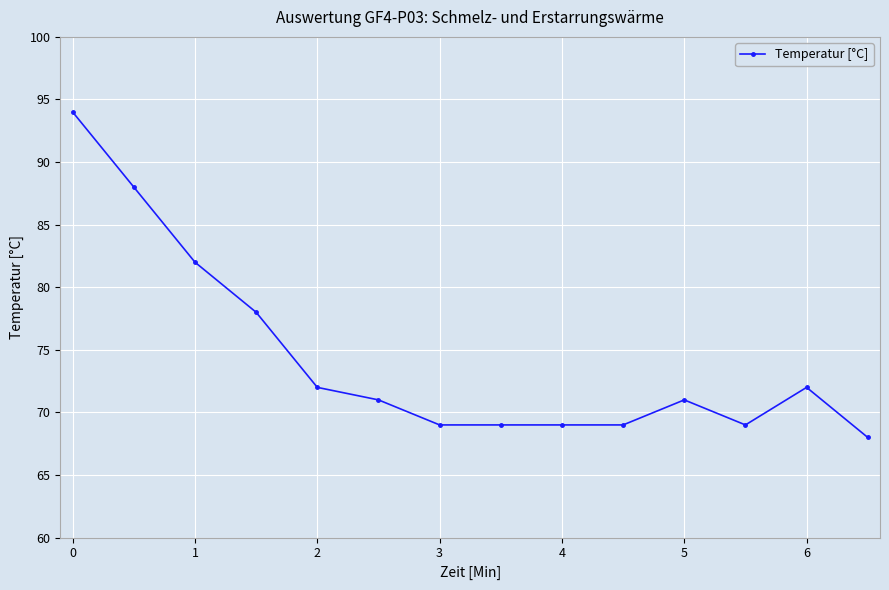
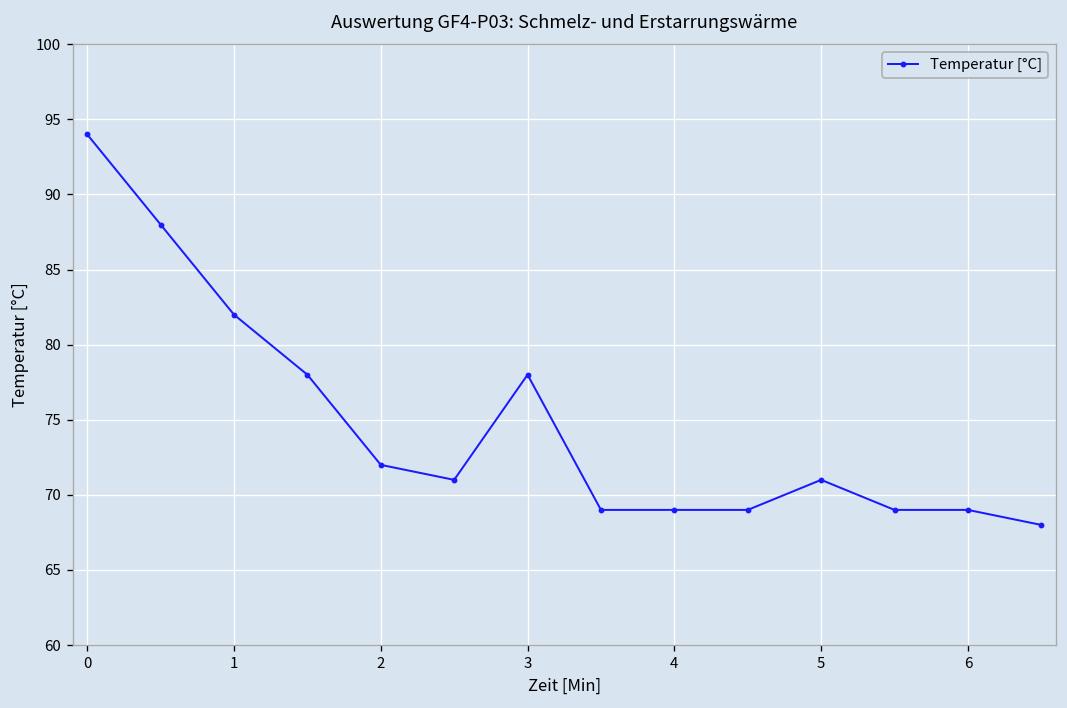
3: 69 -> 78
6: 72 -> 69
